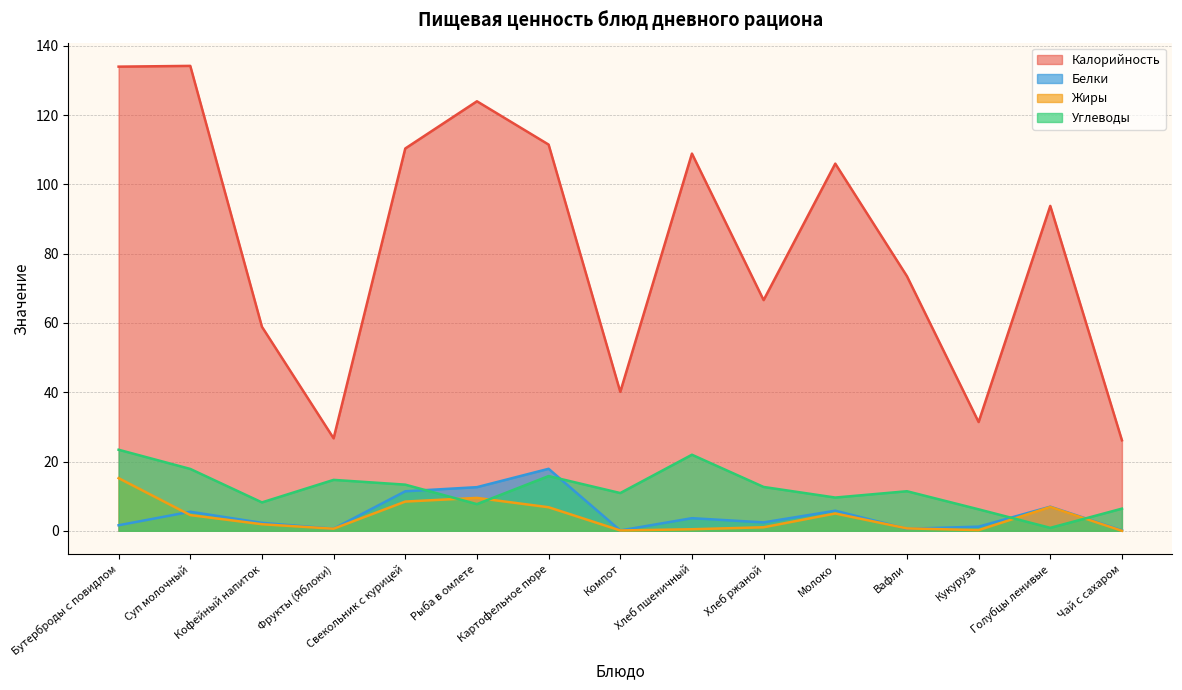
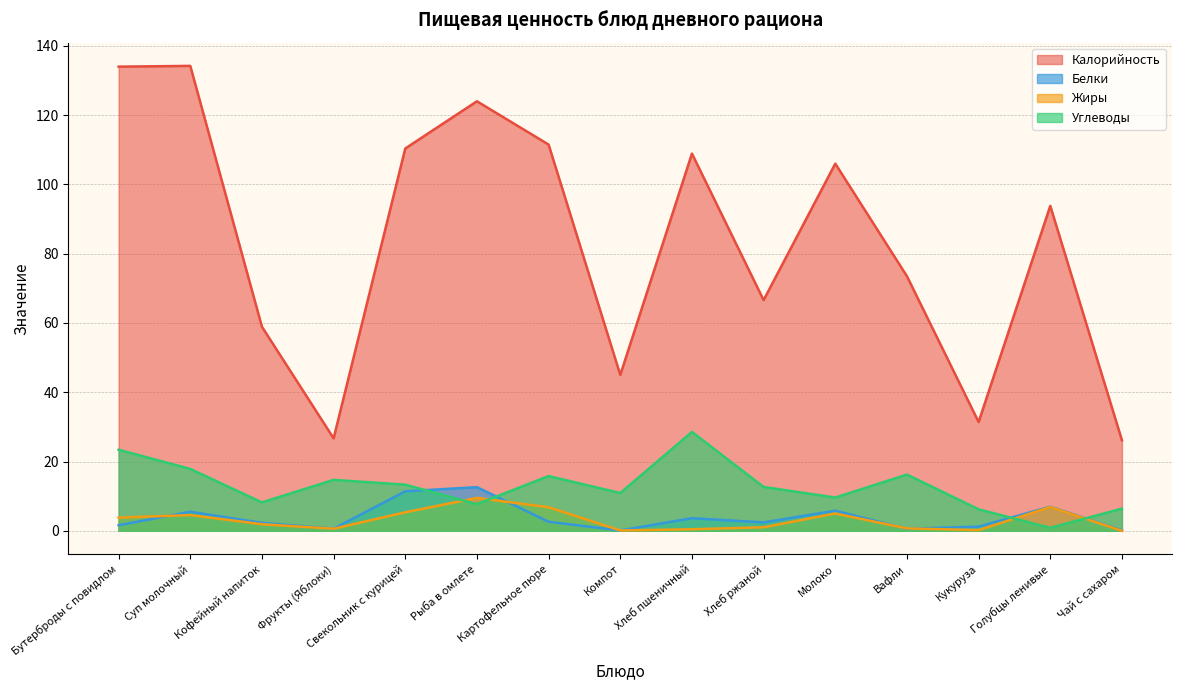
Жиры, Бутерброды с повидлом: 15 -> 4
Жиры, Свекольник с курицей: 8 -> 5
Белки, Картофельное пюре: 18 -> 3
Калорийность, Компот: 40 -> 45
Углеводы, Хлеб пшеничный: 22 -> 29
Углеводы, Вафли: 11 -> 16
